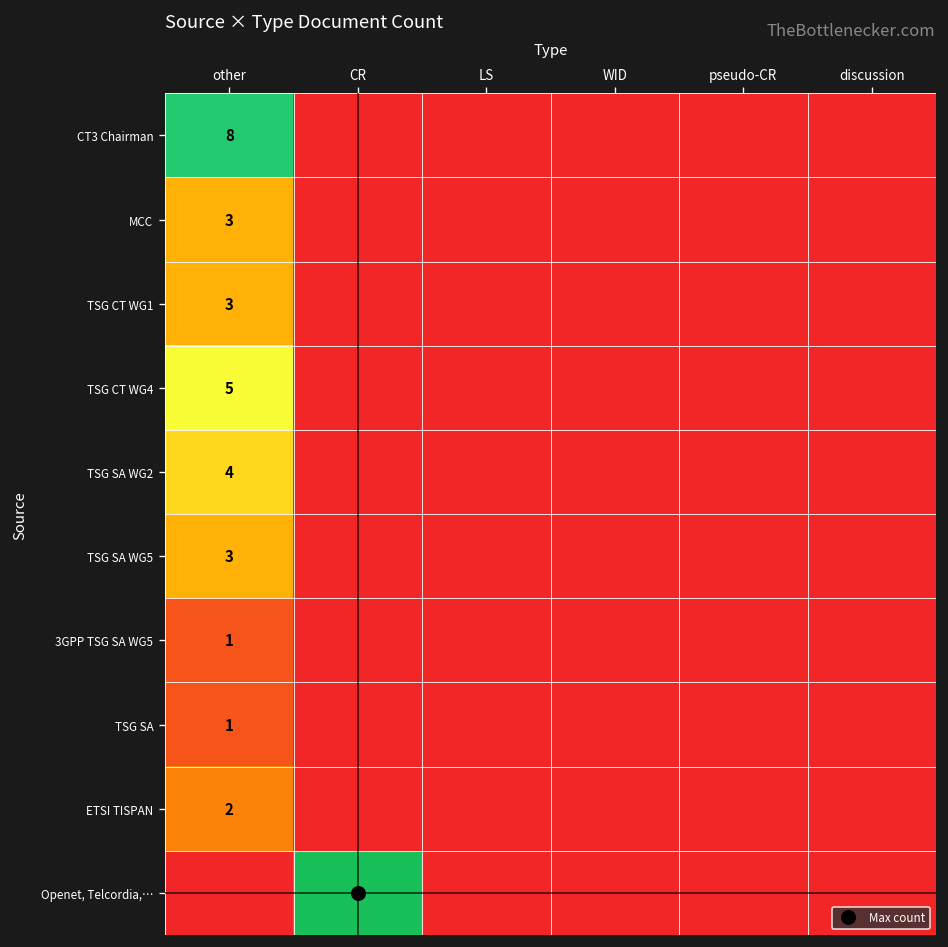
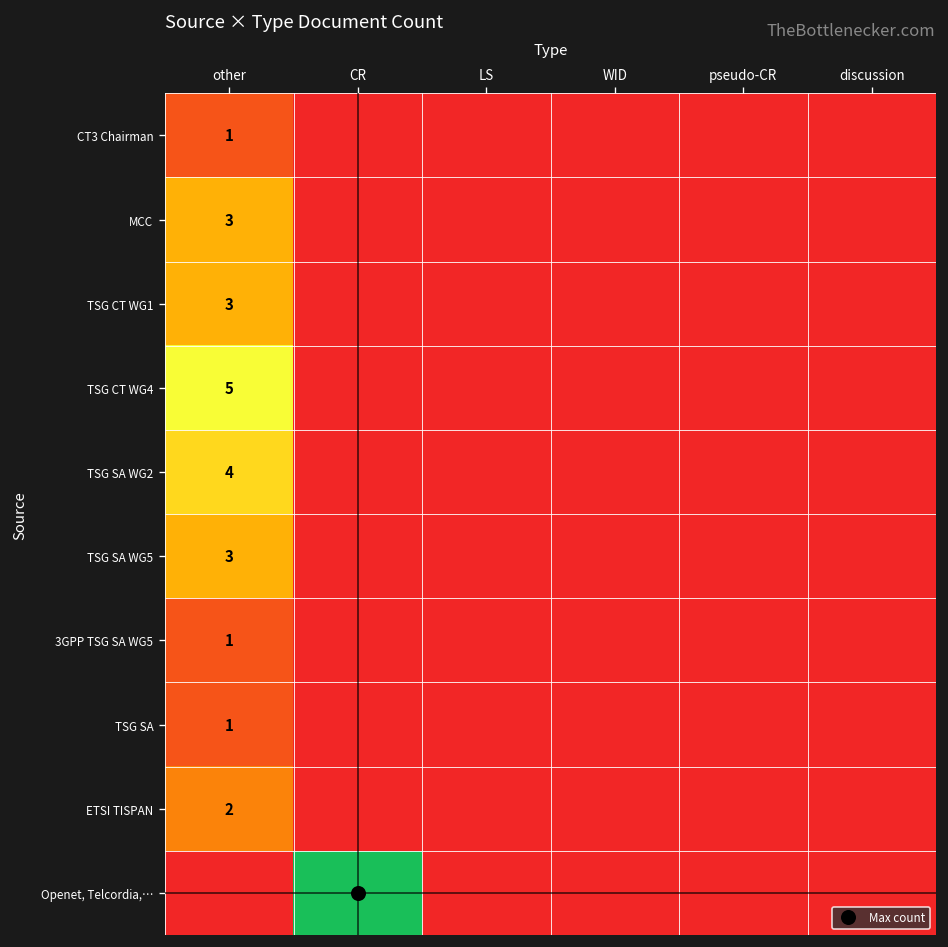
CT3 Chairman, other: 8 -> 1
